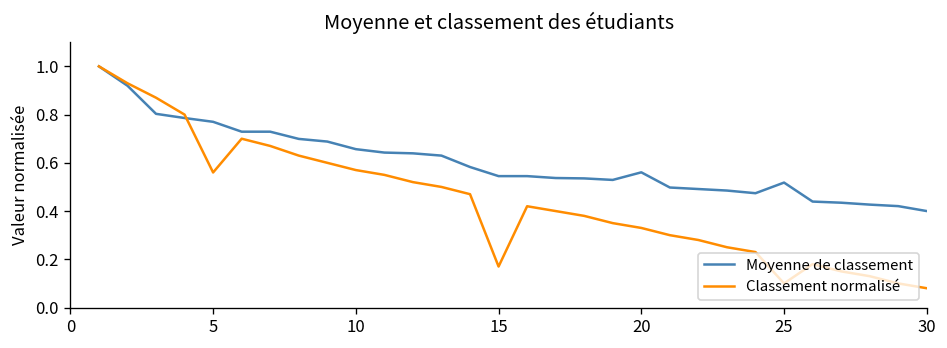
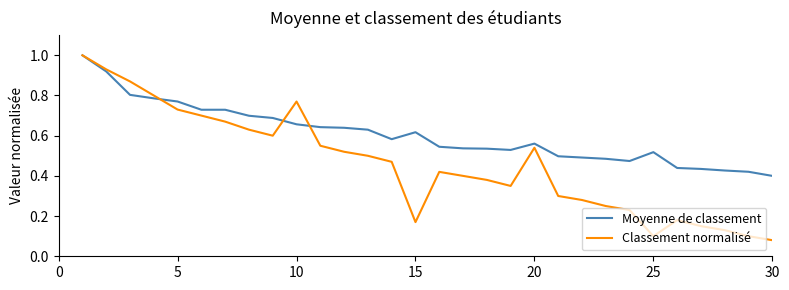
Classement normalisé, 5: 0.56 -> 0.73
Classement normalisé, 10: 0.57 -> 0.77
Moyenne de classement, 15: 0.54 -> 0.62
Classement normalisé, 20: 0.33 -> 0.54
